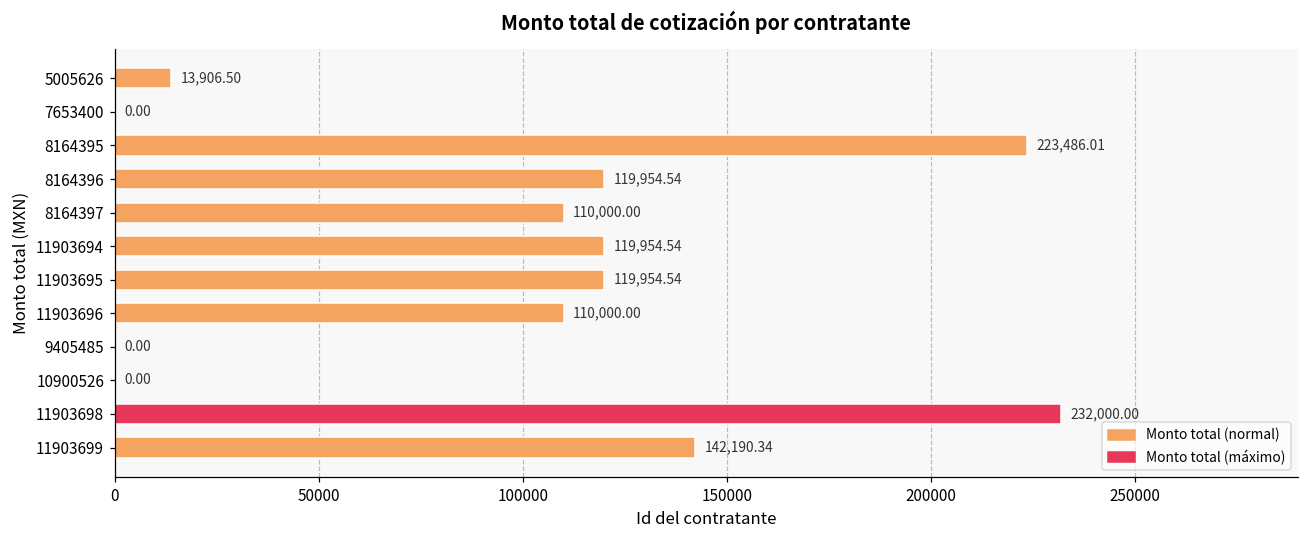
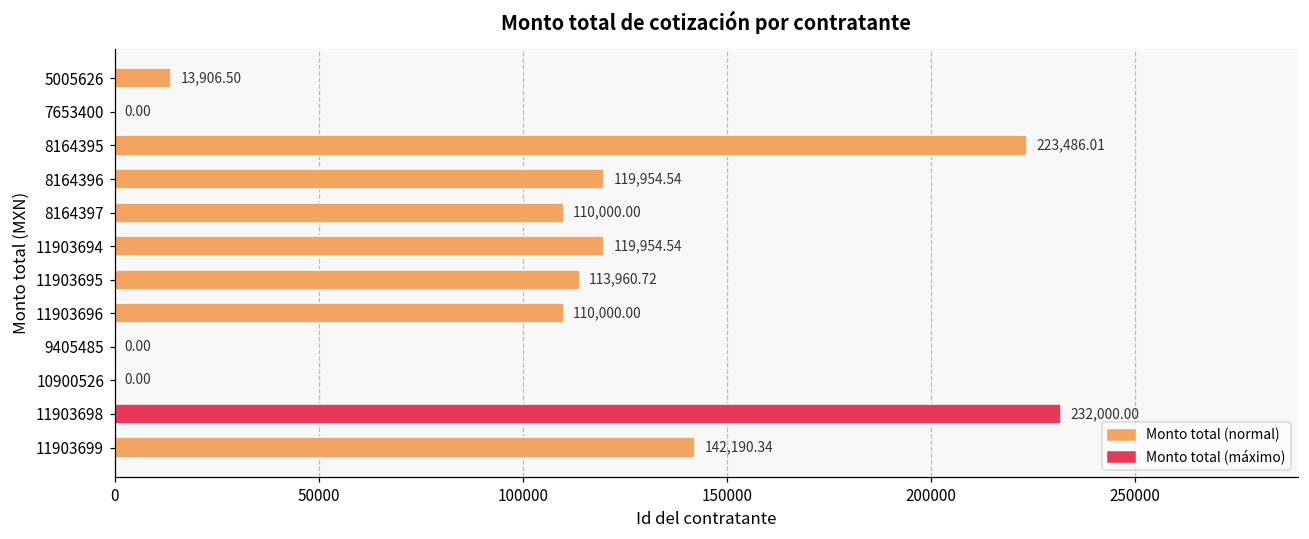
11903695: 119,954.54 -> 113,960.72
